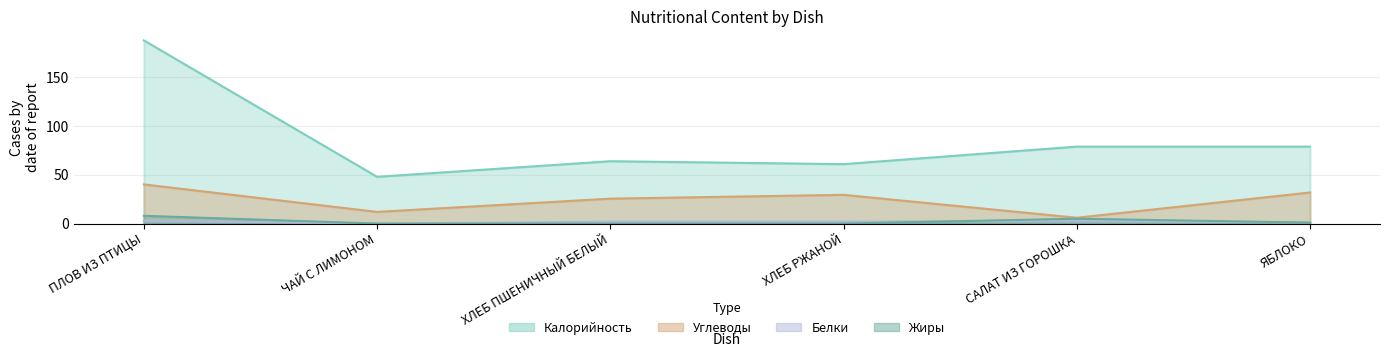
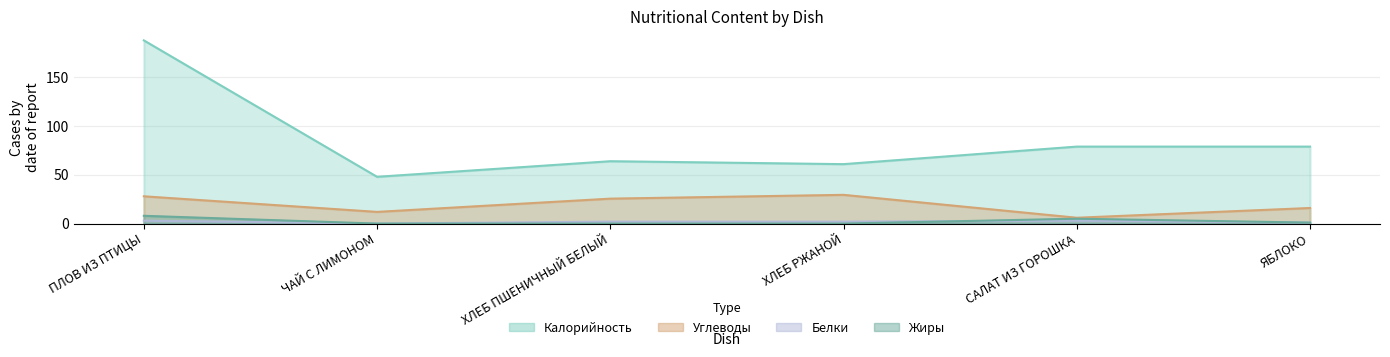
Углеводы, ПЛОВ ИЗ ПТИЦЫ: 40 -> 30
Углеводы, ЯБЛОКО: 30 -> 20
